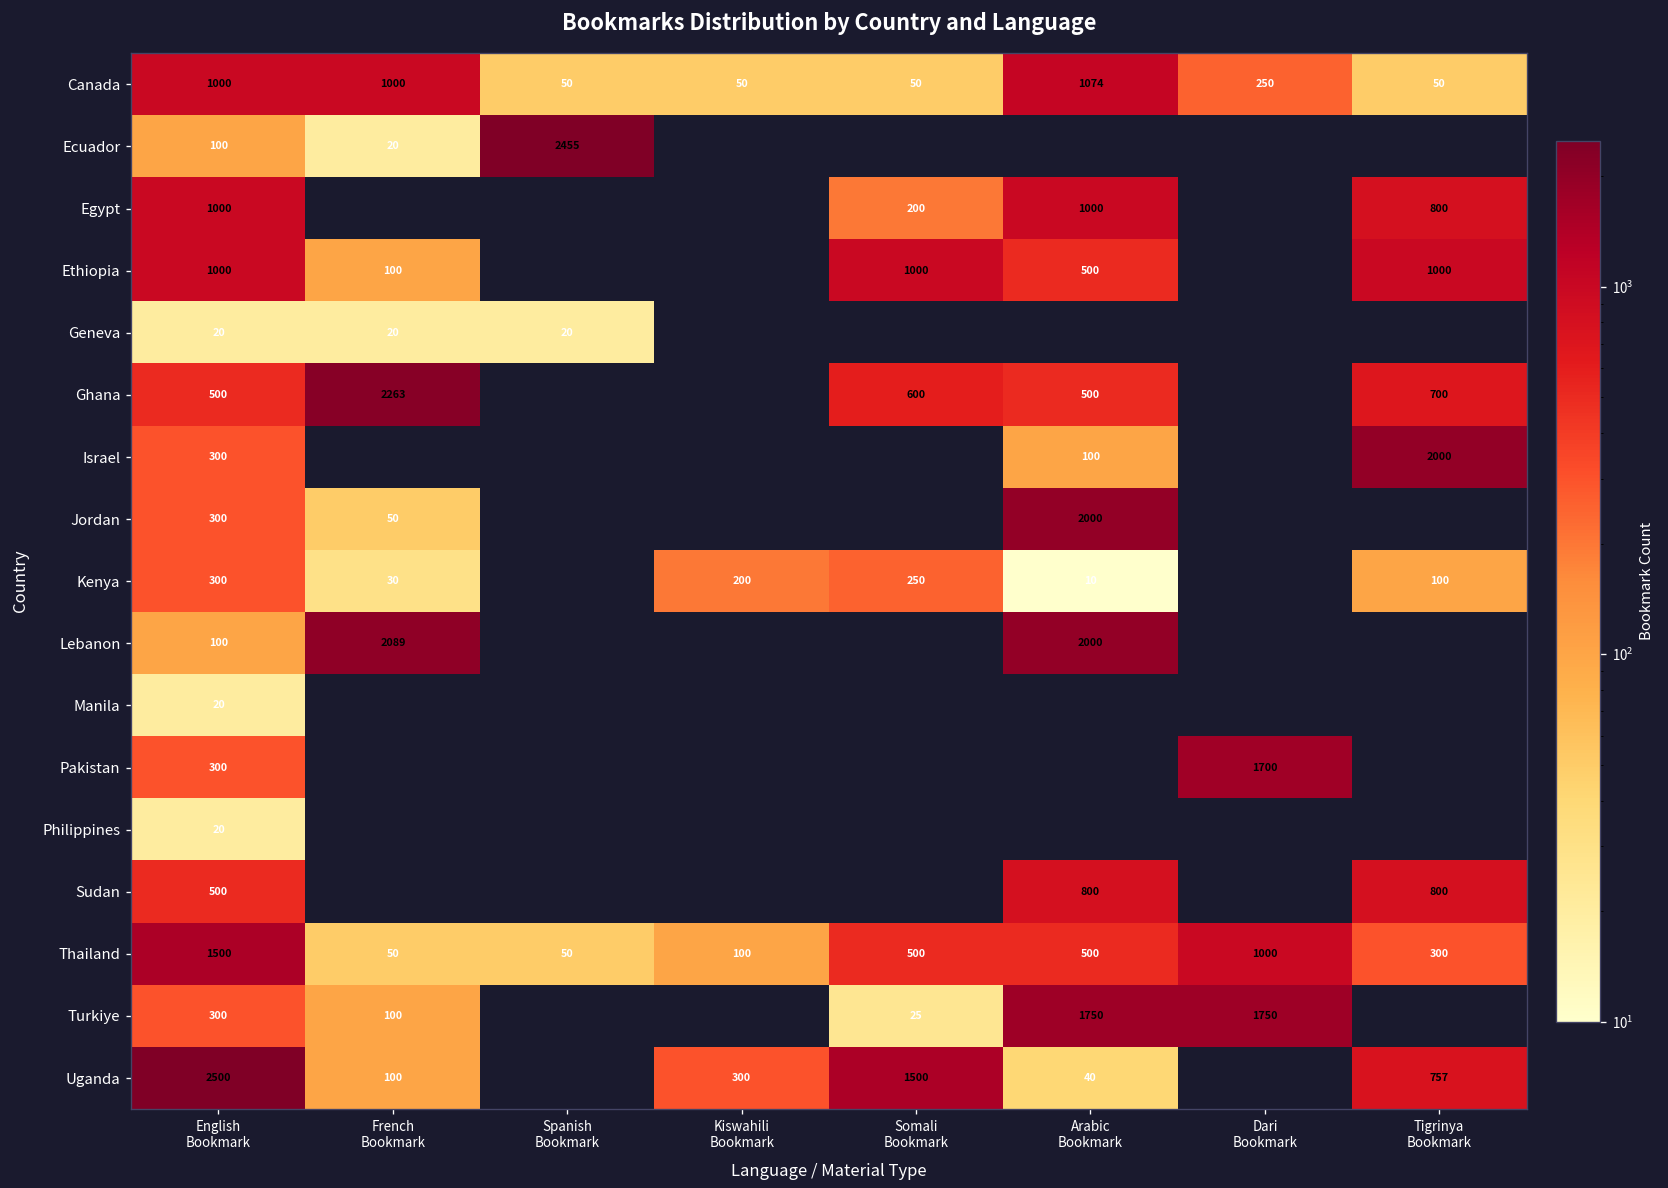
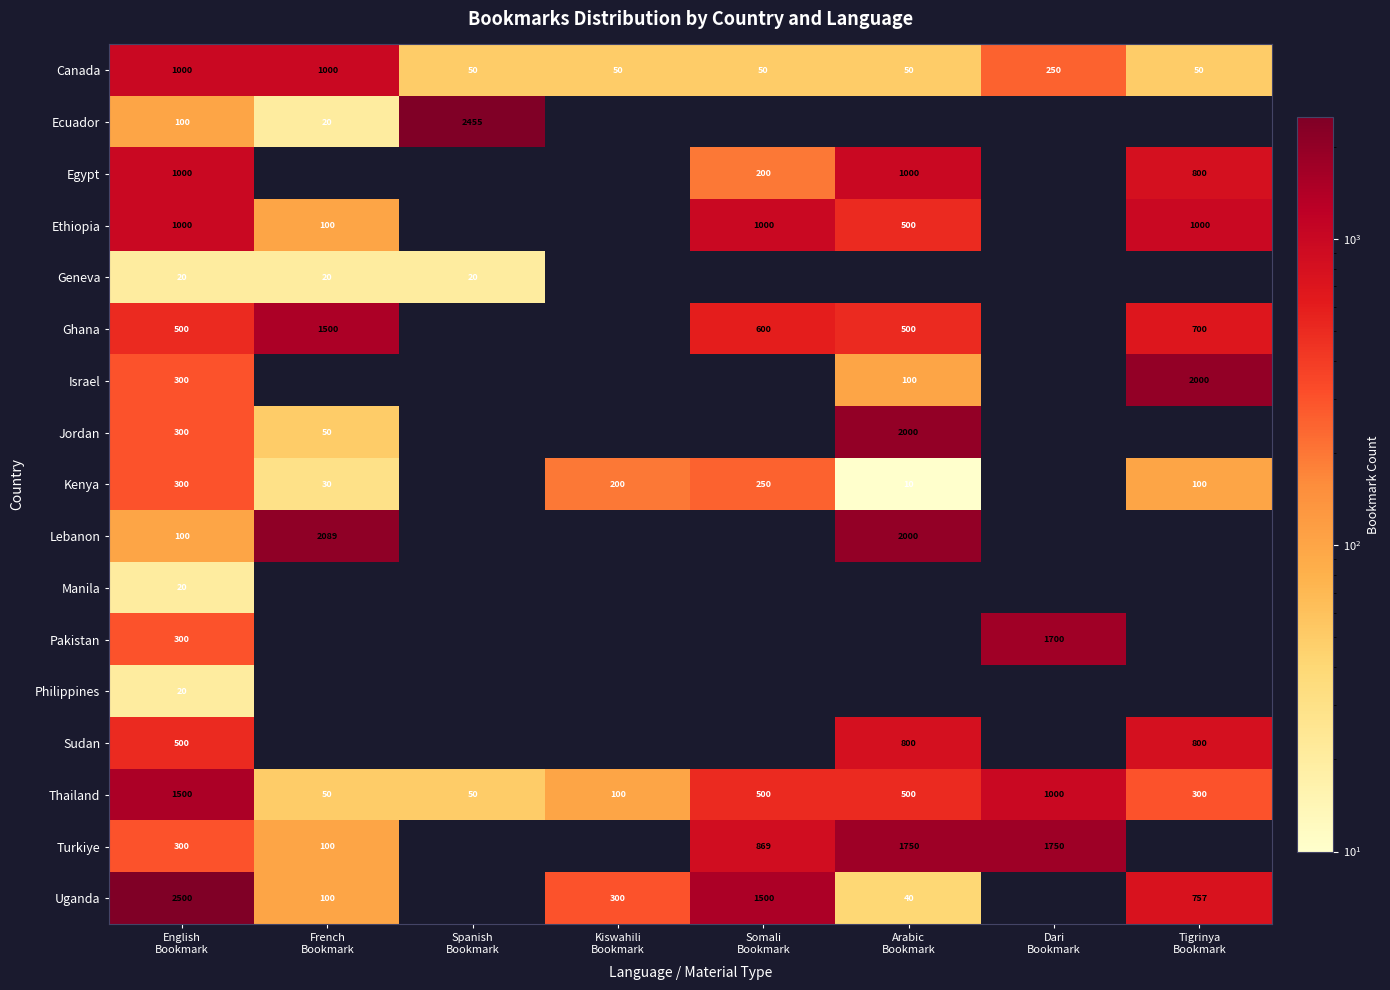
Canada, Arabic Bookmark: 1074 -> 50
Ghana, French Bookmark: 2263 -> 1500
Turkiye, Somali Bookmark: 25 -> 869
